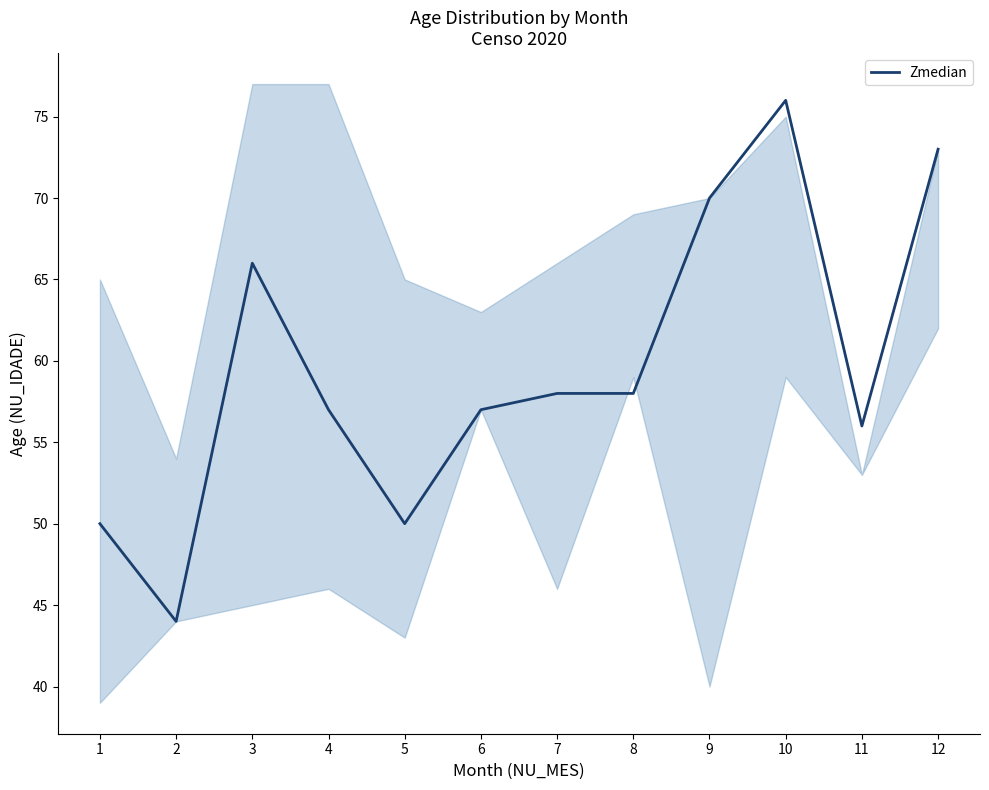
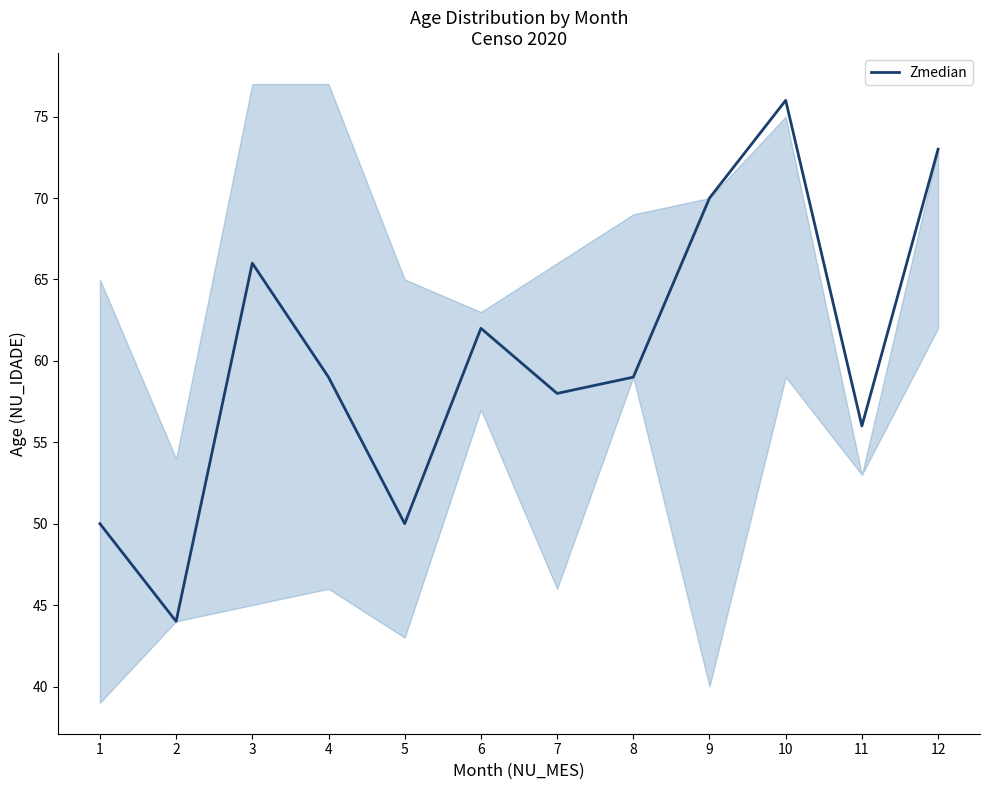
Zmedian, 4: 57 -> 59
Zmedian, 6: 57 -> 62
Zmedian, 8: 58 -> 59
